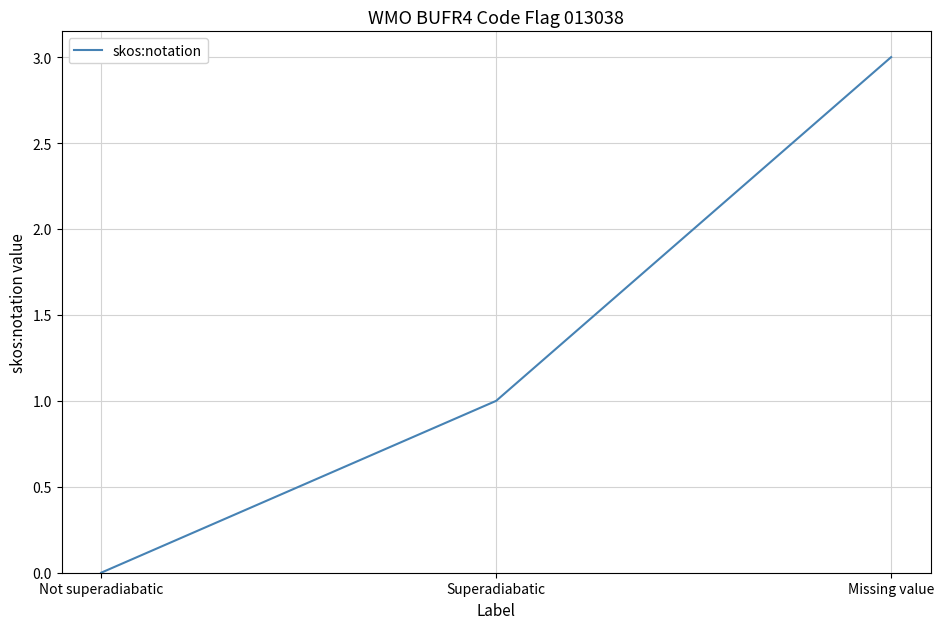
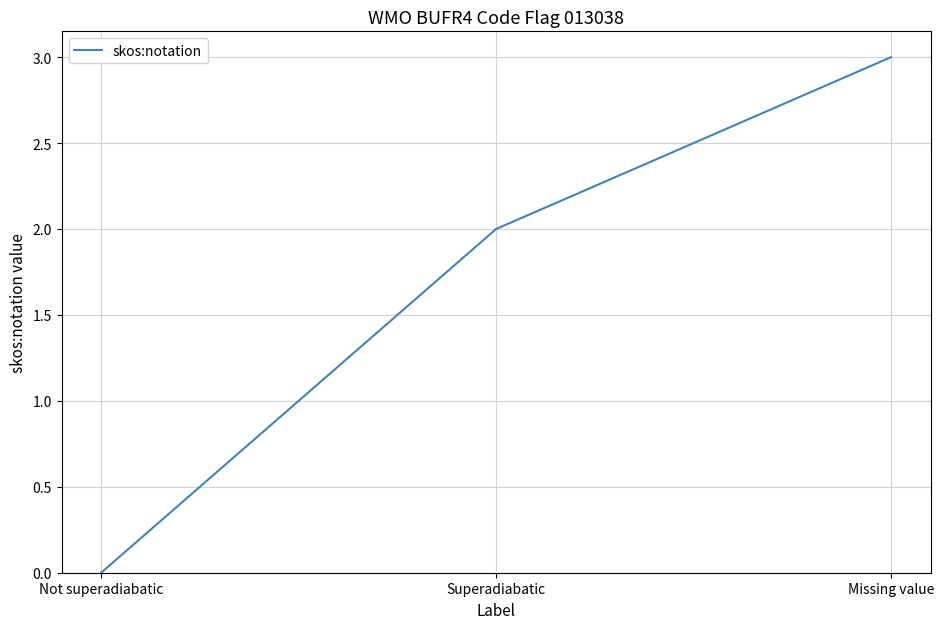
Superadiabatic: 1 -> 2
